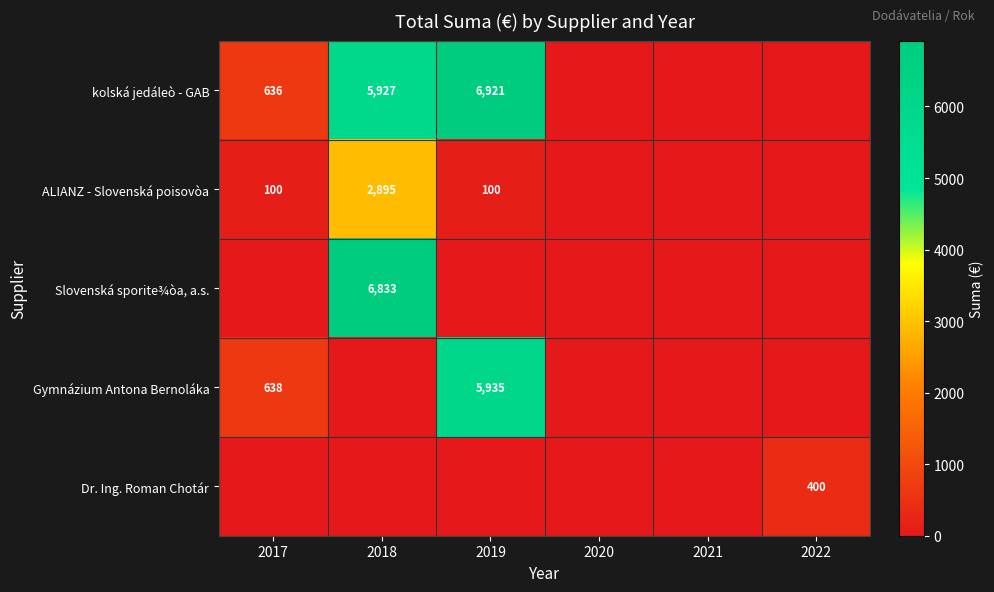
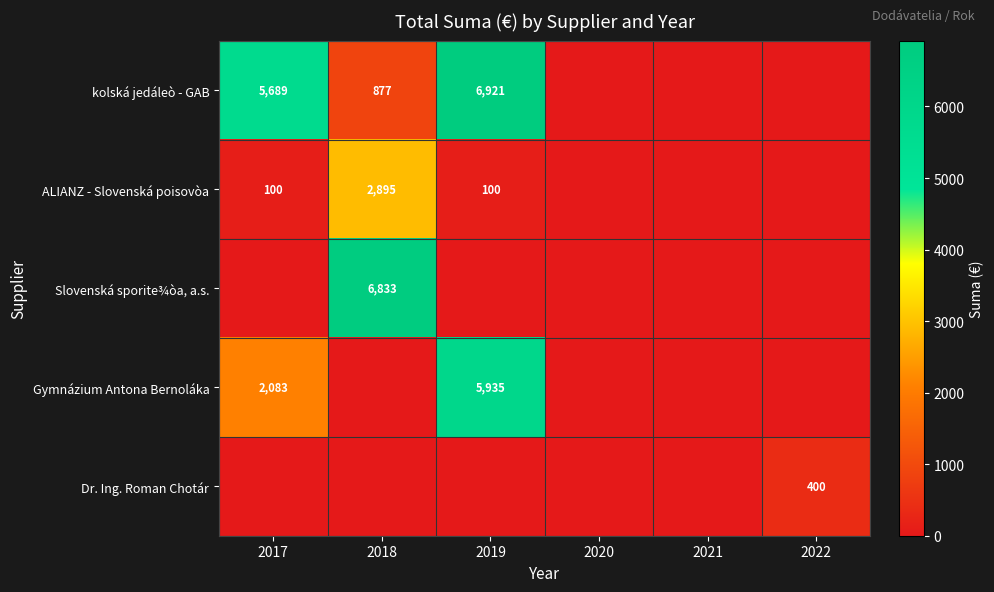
kolská jedáleò - GAB, 2017: 636 -> 5,689
kolská jedáleò - GAB, 2018: 5,927 -> 877
Gymnázium Antona Bernoláka, 2017: 638 -> 2,083
